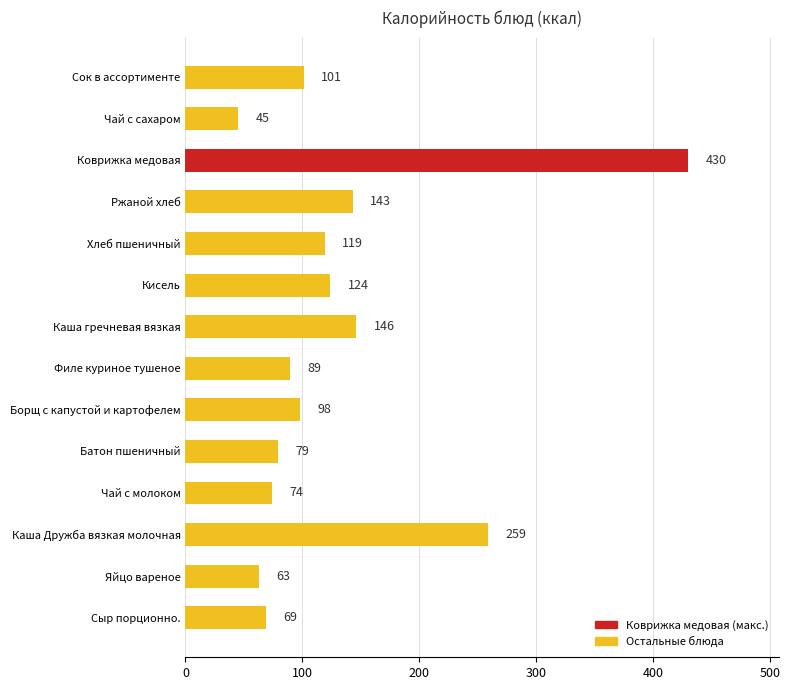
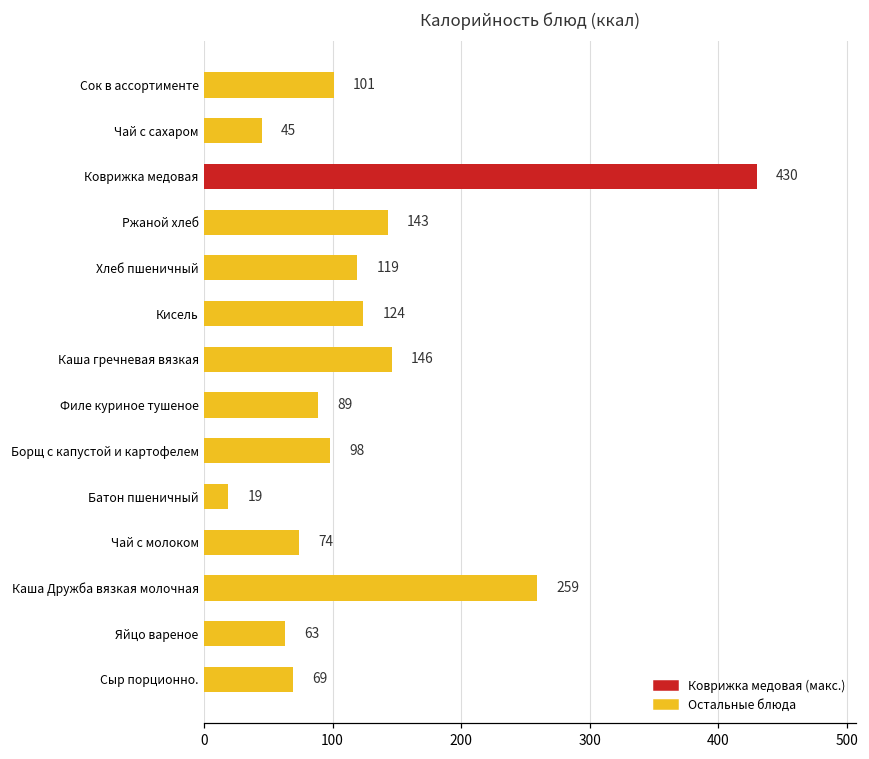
Батон пшеничный: 79 -> 19
